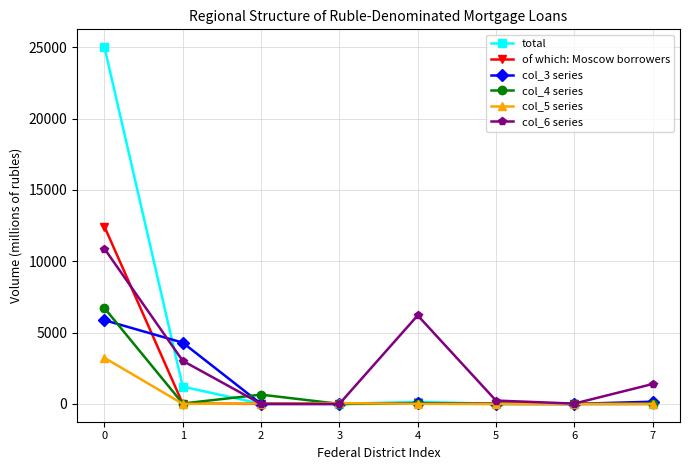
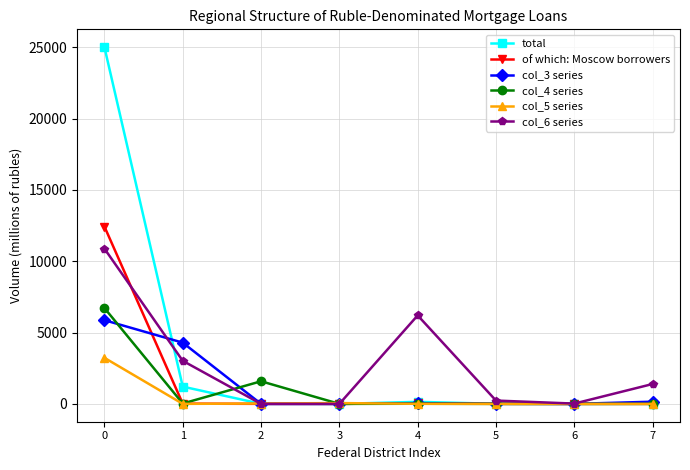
col_4 series, 2: 600 -> 1600
